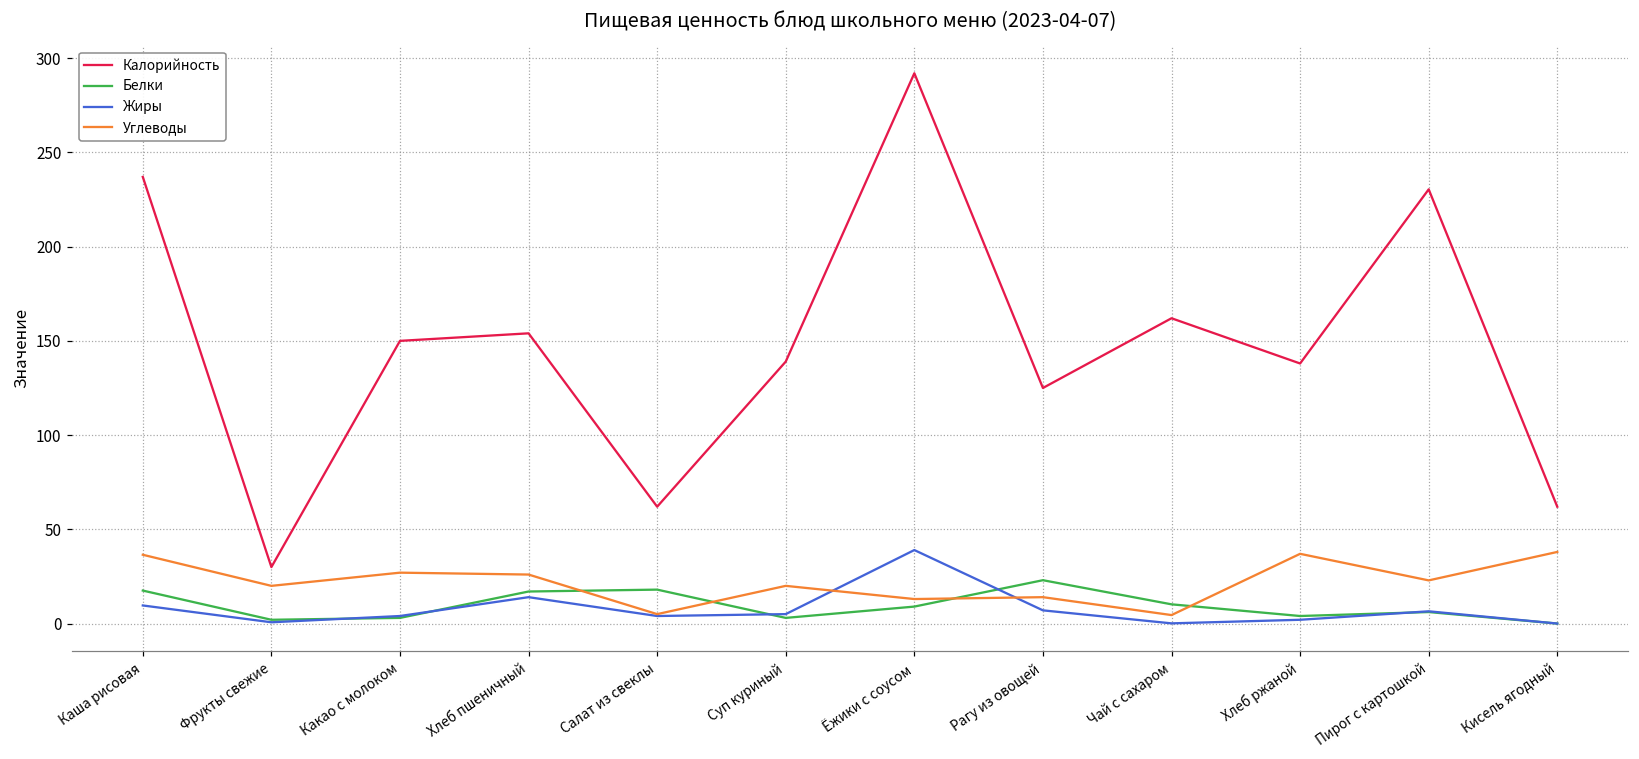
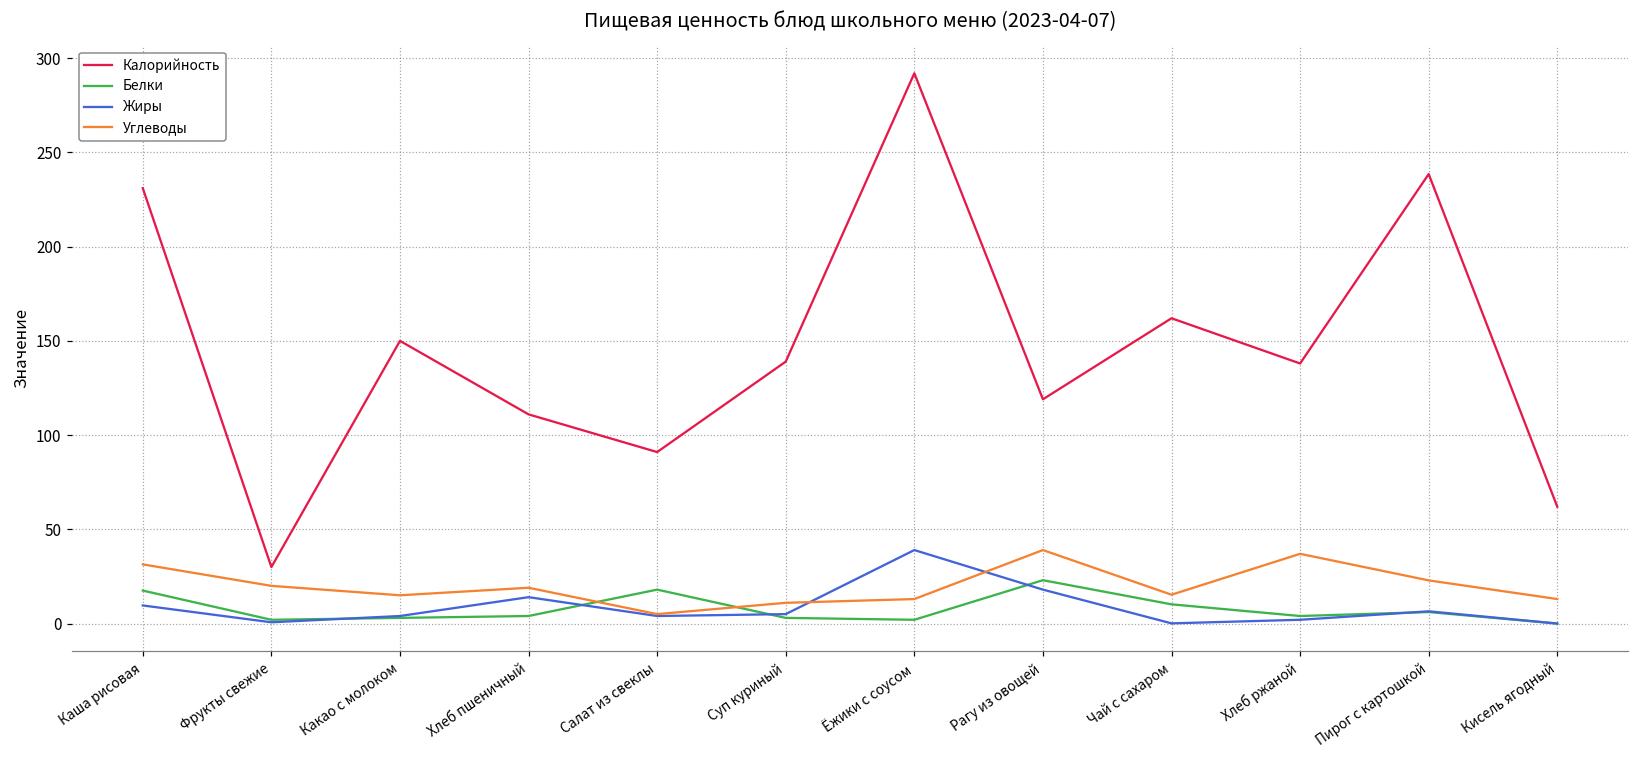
Калорийность, Каша рисовая: 237 -> 231
Углеводы, Каша рисовая: 37 -> 31
Углеводы, Какао с молоком: 27 -> 15
Калорийность, Хлеб пшеничный: 154 -> 111
Белки, Хлеб пшеничный: 17 -> 4
Углеводы, Хлеб пшеничный: 26 -> 19
Калорийность, Салат из свеклы: 62 -> 91
Углеводы, Суп куриный: 20 -> 11
Белки, Ёжики с соусом: 9 -> 2
Калорийность, Рагу из овощей: 125 -> 119
Жиры, Рагу из овощей: 7 -> 18
Углеводы, Рагу из овощей: 14 -> 39
Углеводы, Чай с сахаром: 5 -> 15
Калорийность, Пирог с картошкой: 230 -> 239
Углеводы, Кисель ягодный: 38 -> 13
